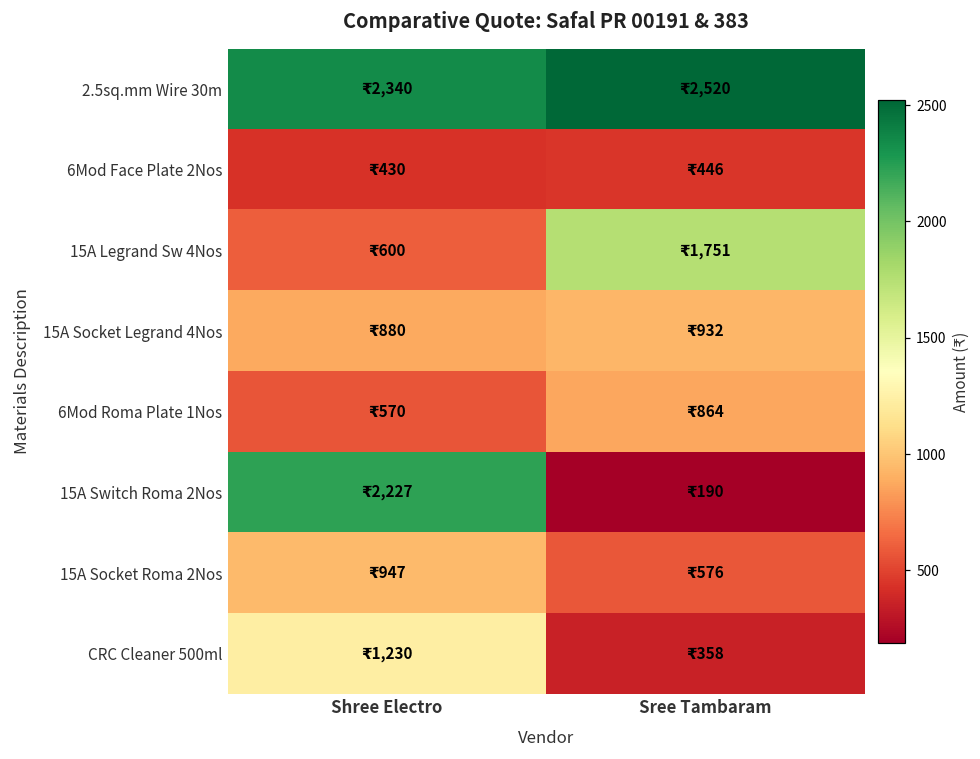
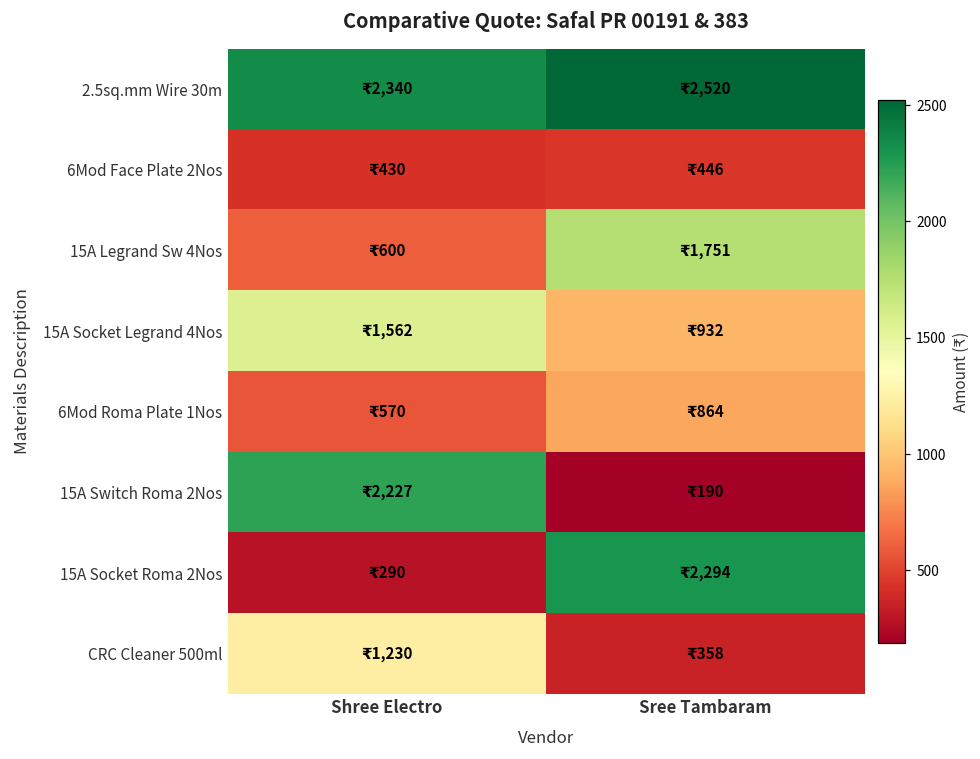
15A Socket Legrand 4Nos, Shree Electro: 880 -> 1,562
15A Socket Roma 2Nos, Shree Electro: 947 -> 290
15A Socket Roma 2Nos, Sree Tambaram: 576 -> 2,294
